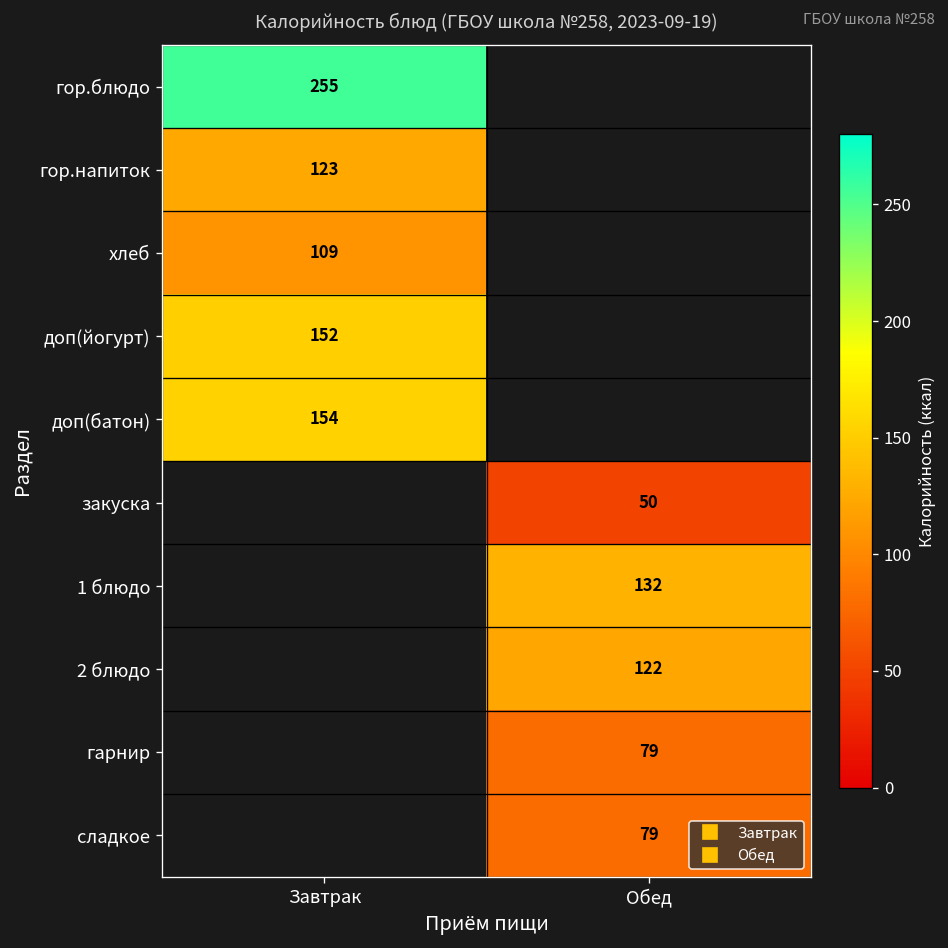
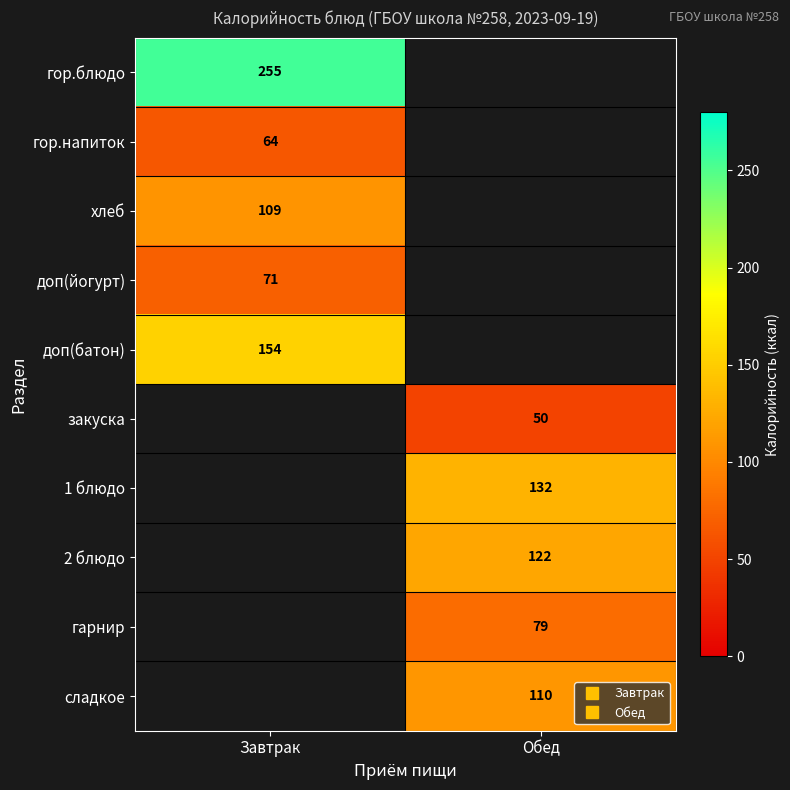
гор.напиток, Завтрак: 123 -> 64
доп(йогурт), Завтрак: 152 -> 71
сладкое, Обед: 79 -> 110
